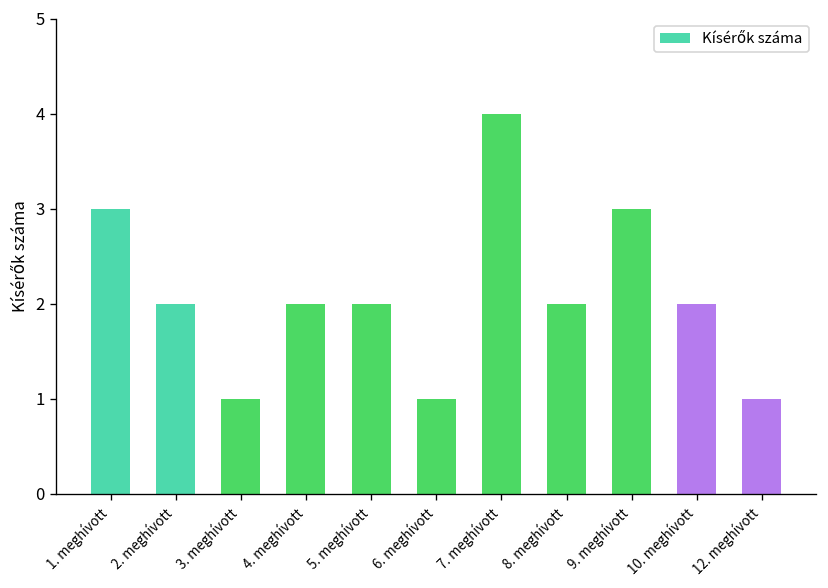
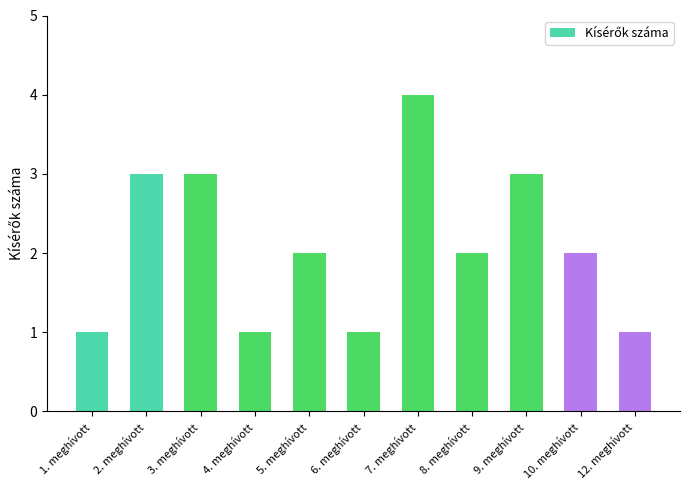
1. meghívott: 3 -> 1
2. meghívott: 2 -> 3
3. meghívott: 1 -> 3
4. meghívott: 2 -> 1
